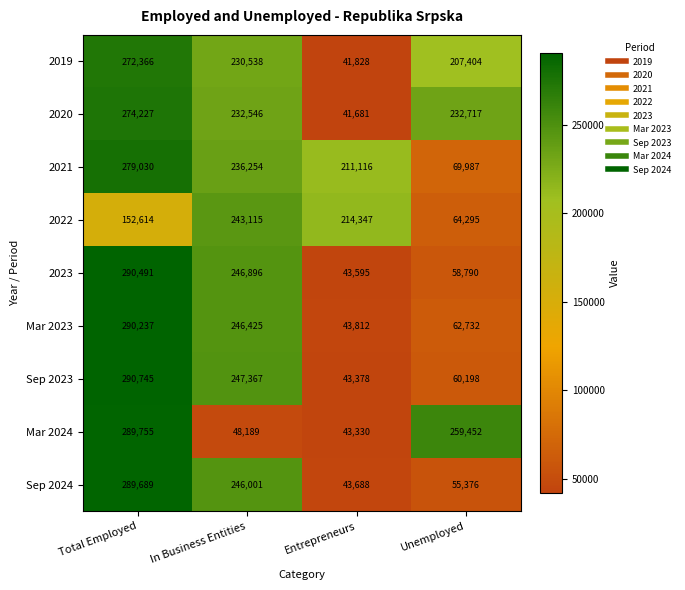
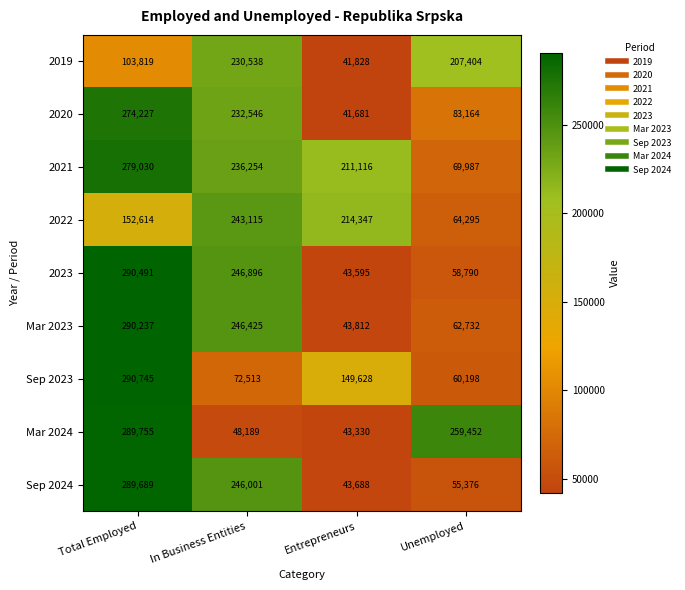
2019, Total Employed: 272,366 -> 103,819
2020, Unemployed: 232,717 -> 83,164
Sep 2023, In Business Entities: 247,367 -> 72,513
Sep 2023, Entrepreneurs: 43,378 -> 149,628
